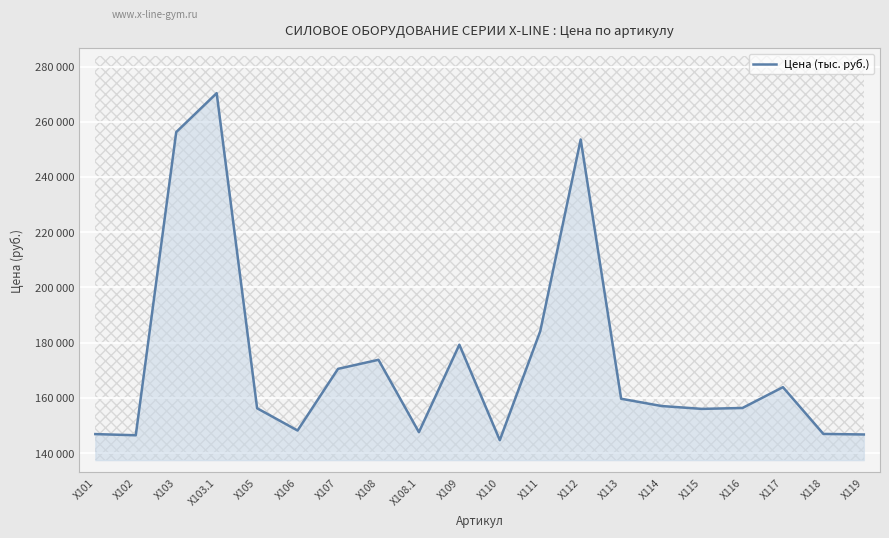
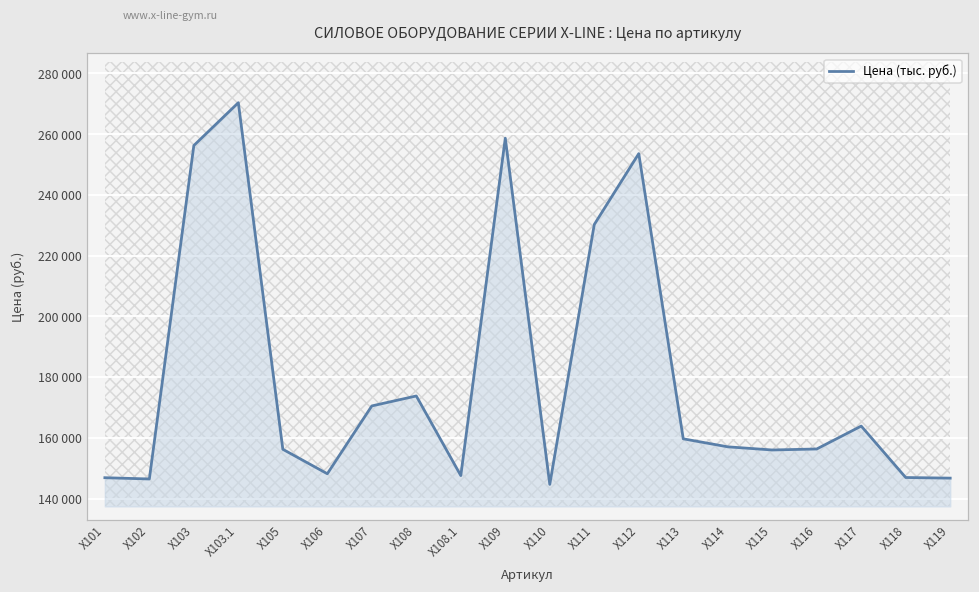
Цена (тыс. руб.), X109: 179000 -> 259000
Цена (тыс. руб.), X111: 184000 -> 230000
